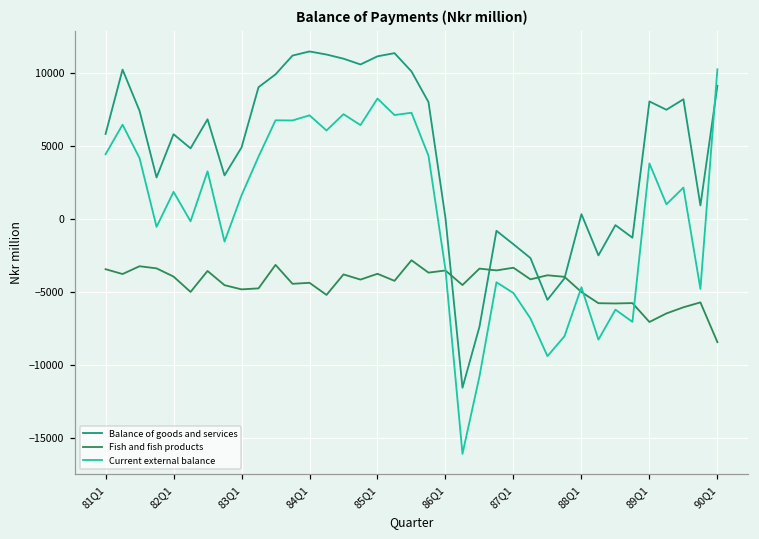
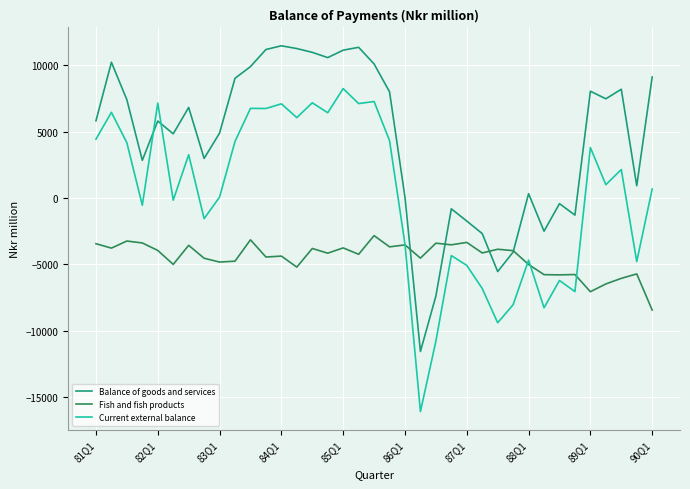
Current external balance, 82Q1: 1900 -> 7200
Current external balance, 83Q1: 1600 -> 100
Current external balance, 90Q1: 10200 -> 700
